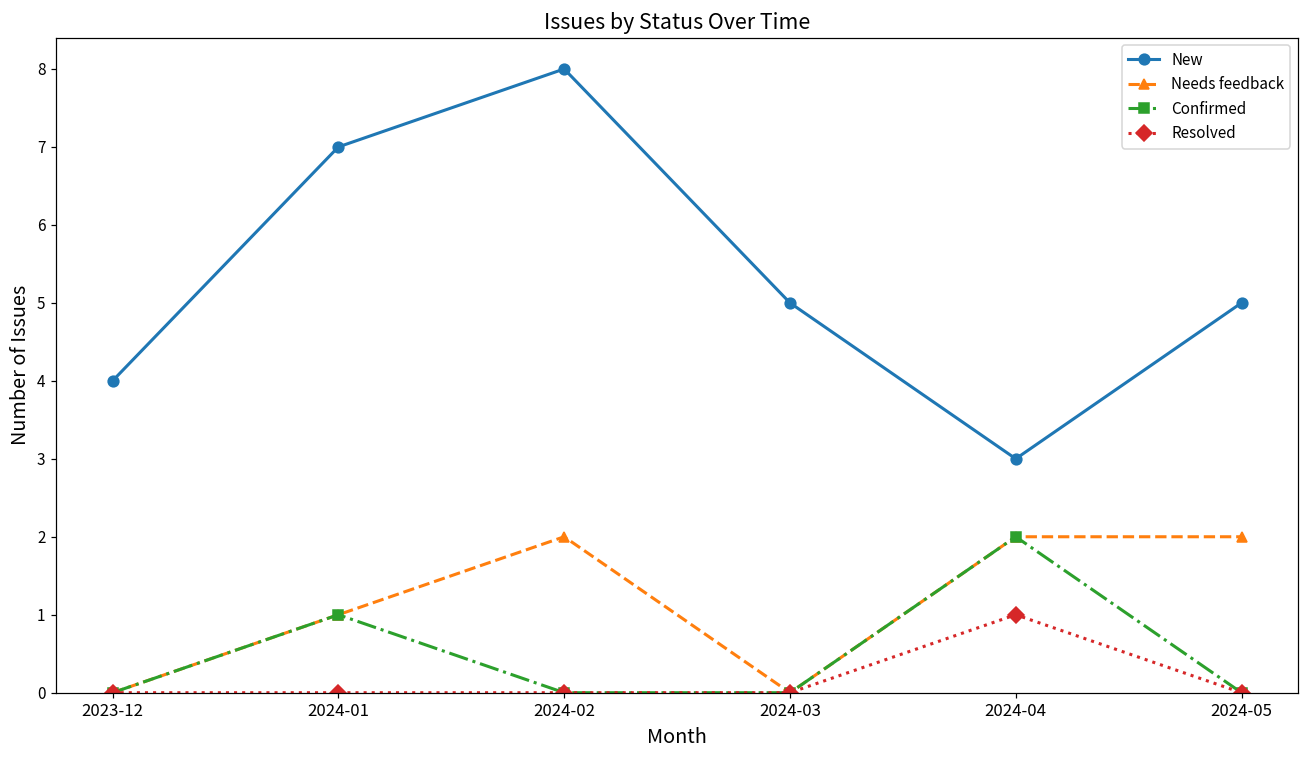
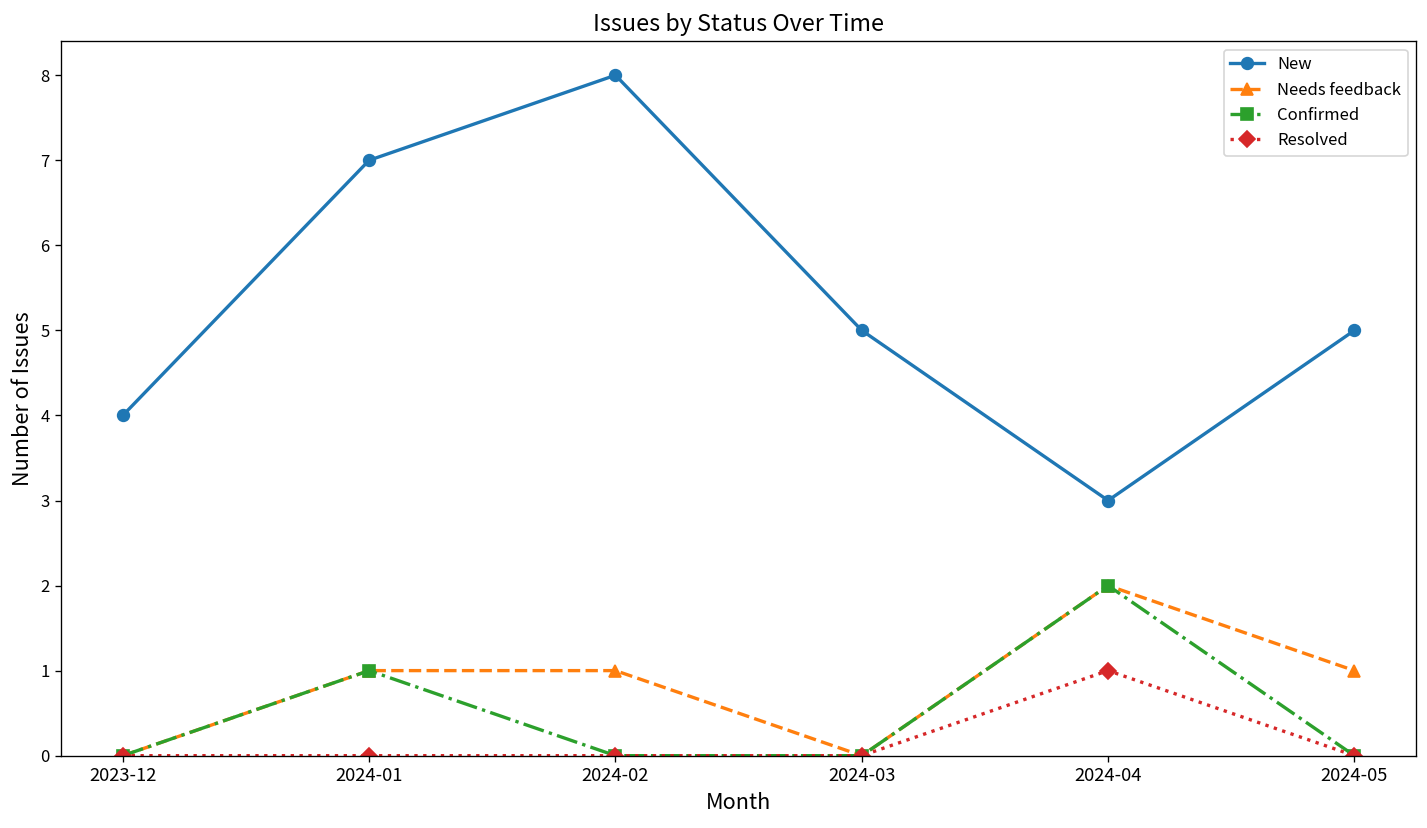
Needs feedback, 2024-02: 2 -> 1
Needs feedback, 2024-05: 2 -> 1
